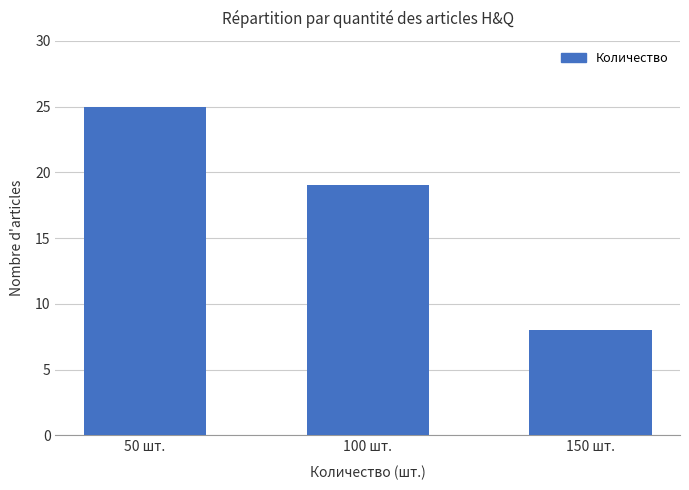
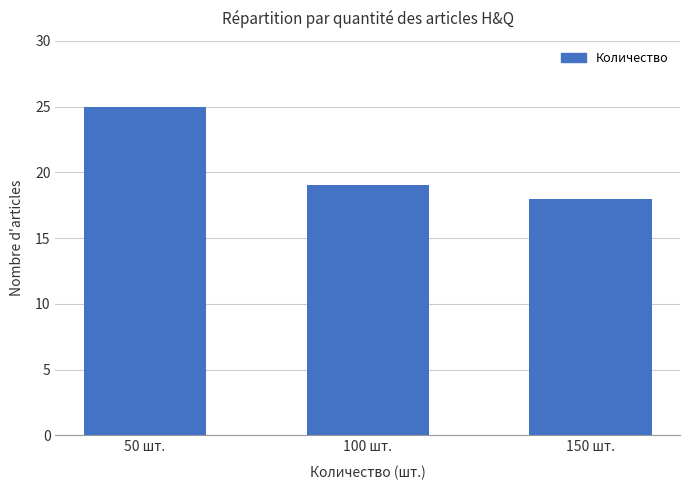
150 шт.: 8 -> 18
